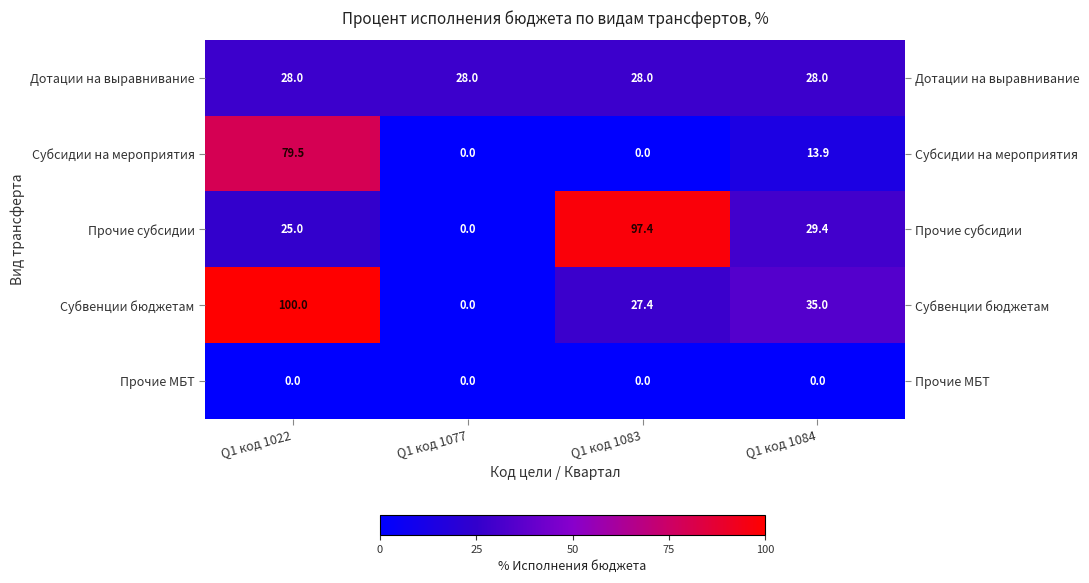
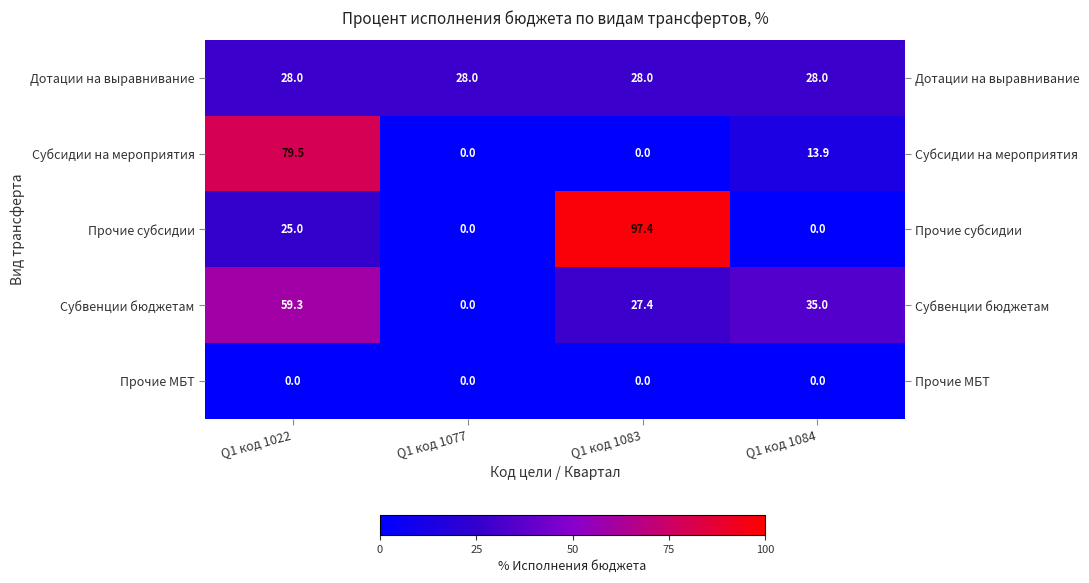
Прочие субсидии, Q1 код 1084: 29.4 -> 0.0
Субвенции бюджетам, Q1 код 1022: 100.0 -> 59.3
